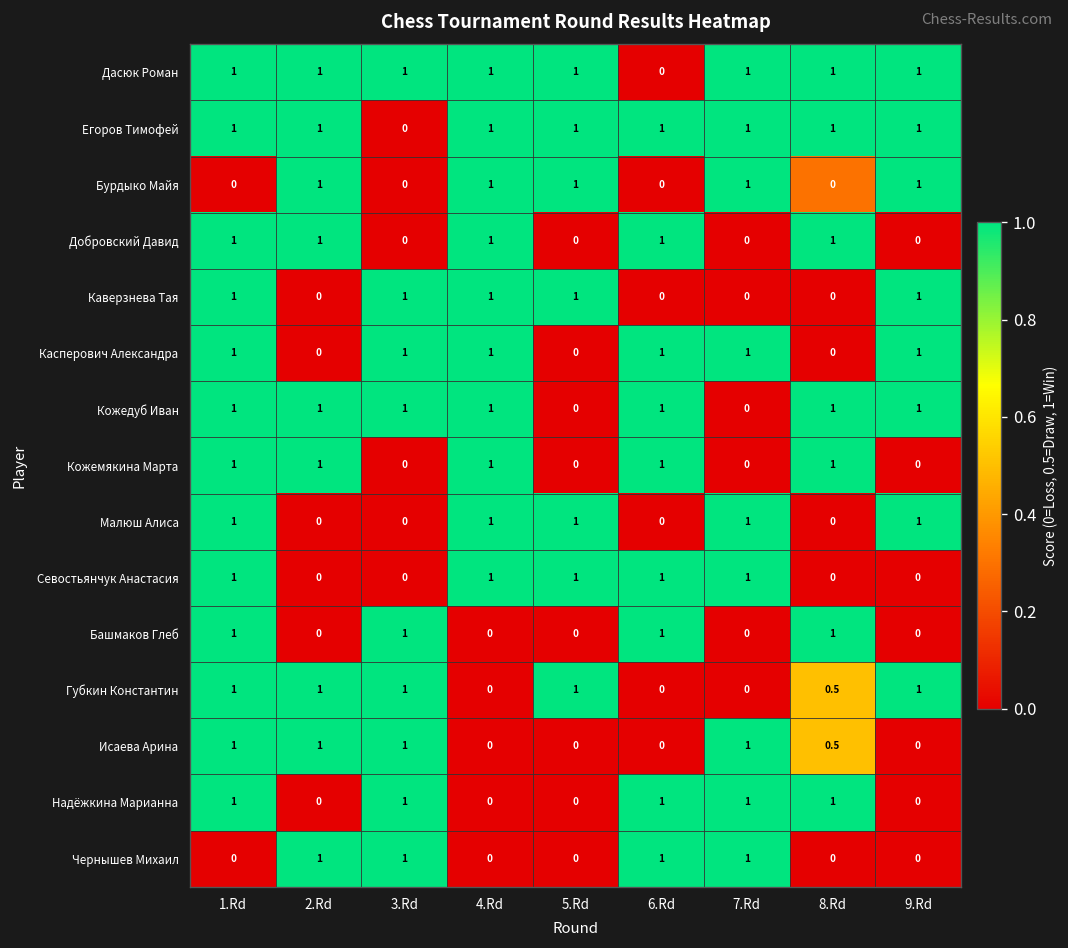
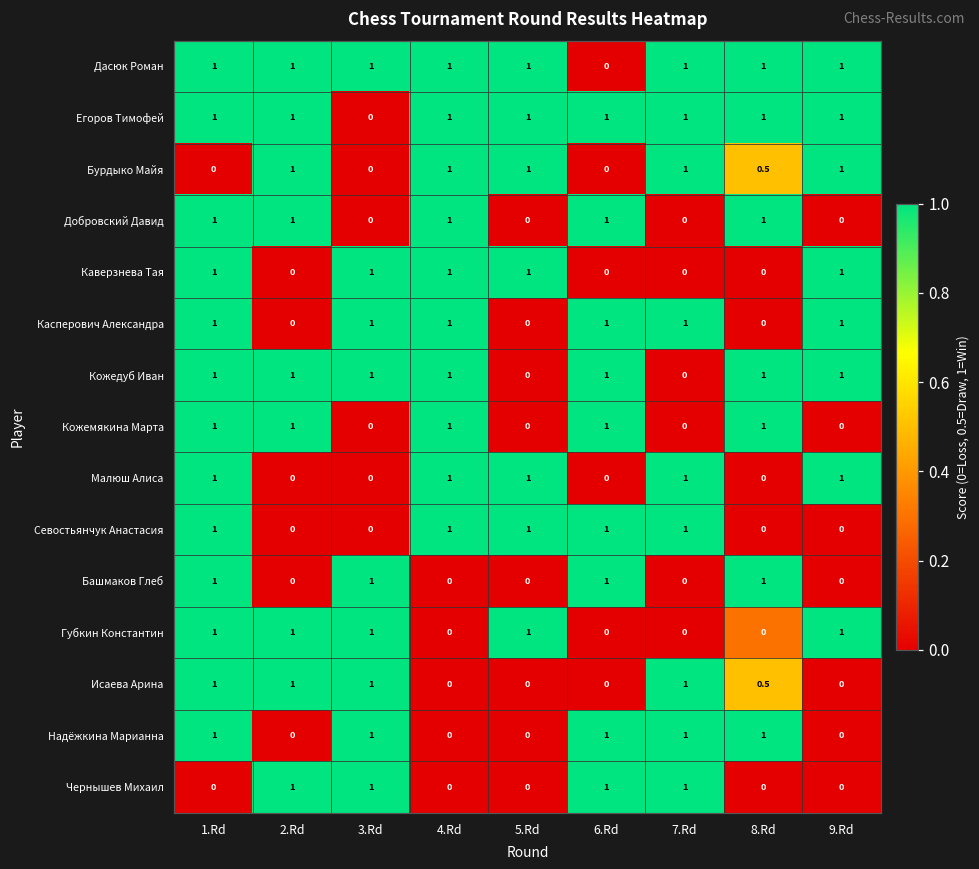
Бурдыко Майя, 8.Rd: 0 -> 0.5
Губкин Константин, 8.Rd: 0.5 -> 0
